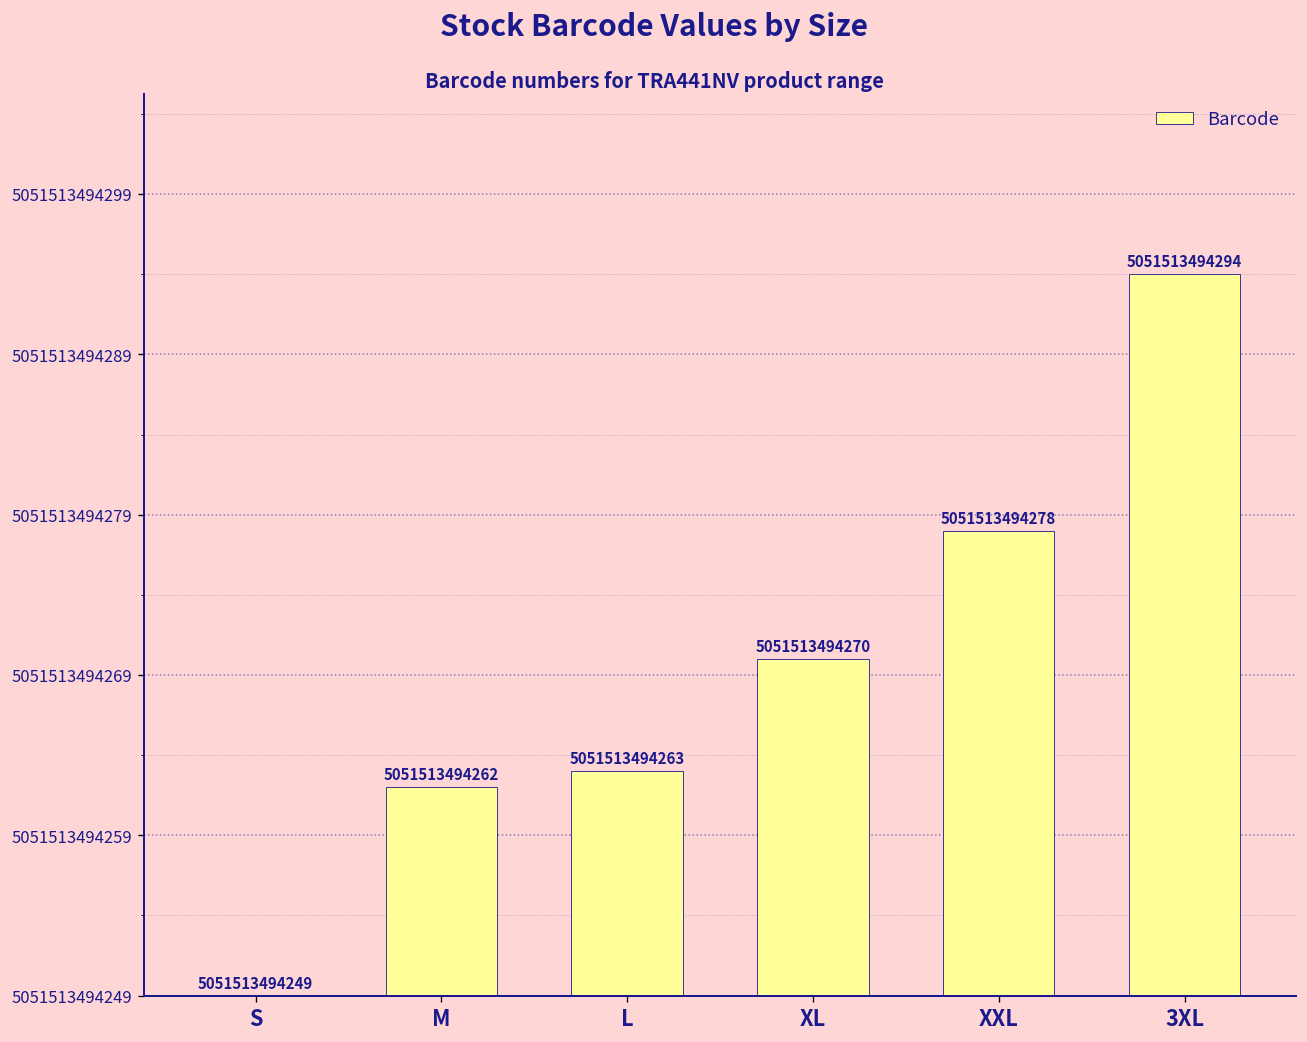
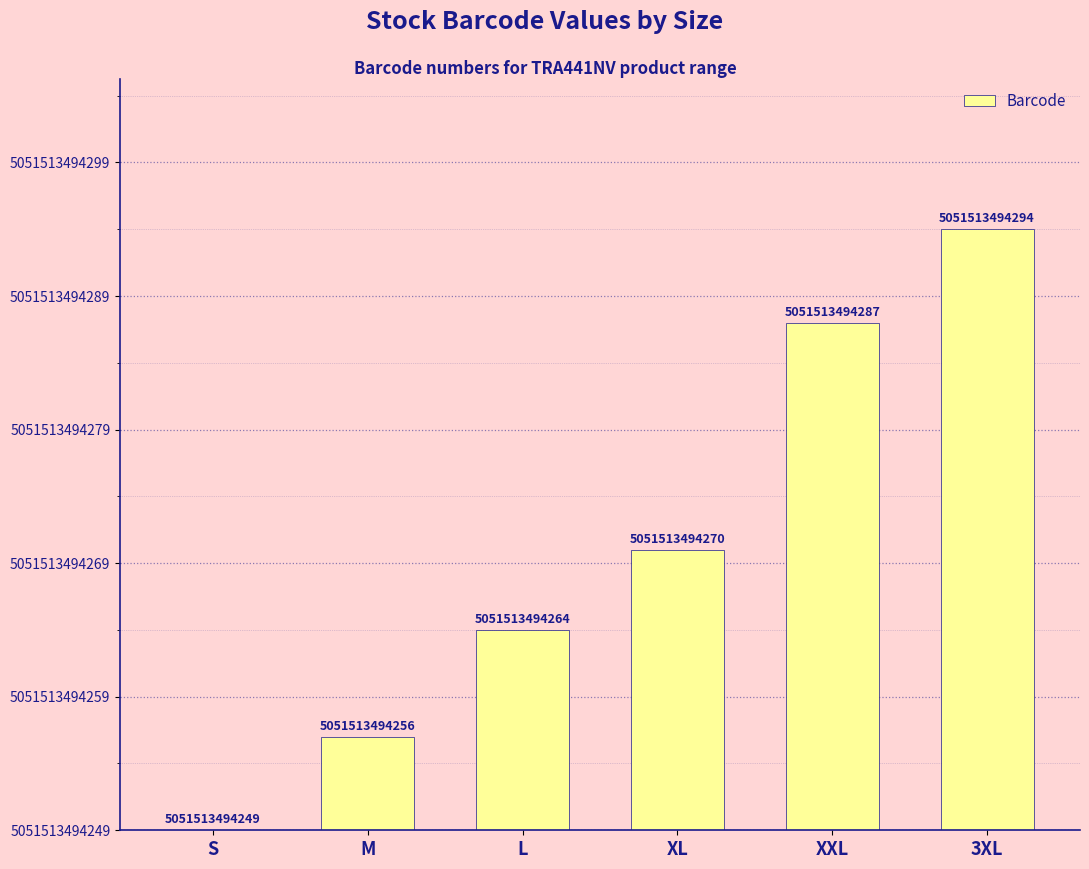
M: 5051513494262 -> 5051513494256
L: 5051513494263 -> 5051513494264
XXL: 5051513494278 -> 5051513494287
